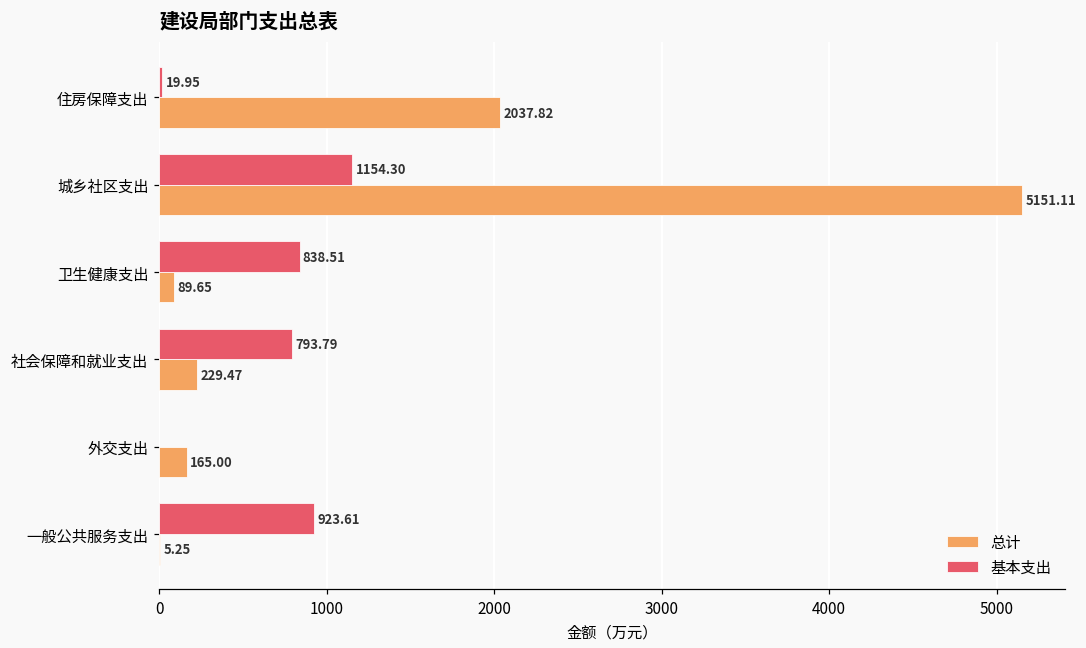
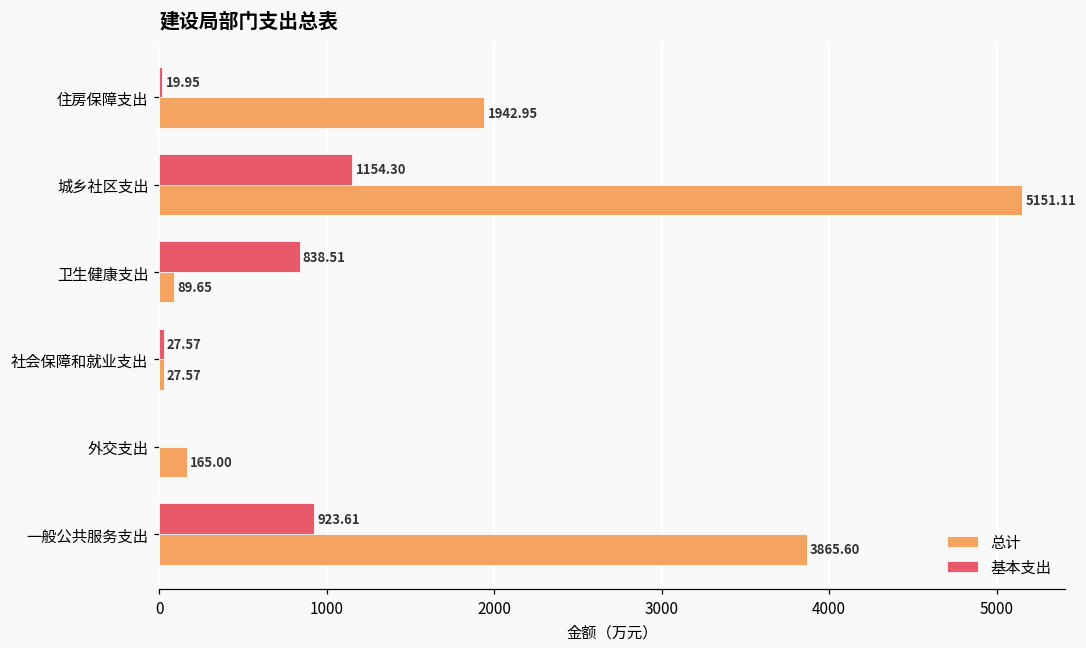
总计, 住房保障支出: 2037.82 -> 1942.95
基本支出, 社会保障和就业支出: 793.79 -> 27.57
总计, 社会保障和就业支出: 229.47 -> 27.57
总计, 一般公共服务支出: 5.25 -> 3865.60
